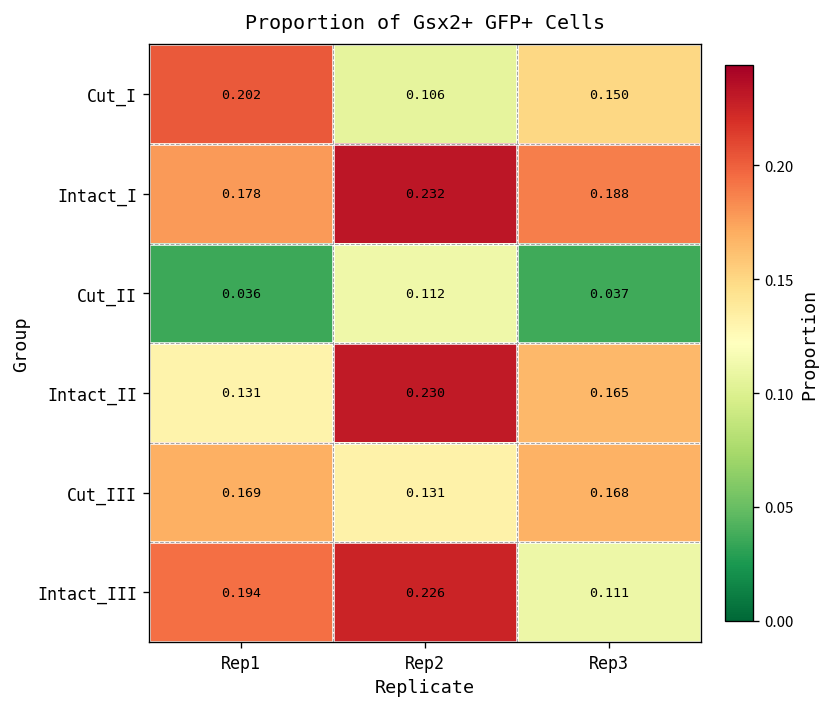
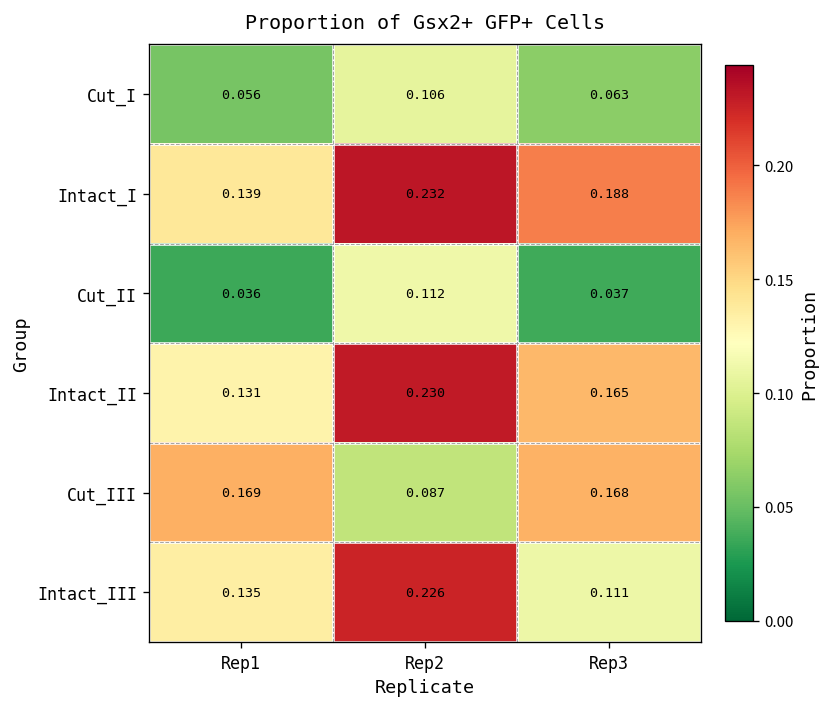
Cut_I, Rep1: 0.202 -> 0.056
Cut_I, Rep3: 0.150 -> 0.063
Intact_I, Rep1: 0.178 -> 0.139
Cut_III, Rep2: 0.131 -> 0.087
Intact_III, Rep1: 0.194 -> 0.135
